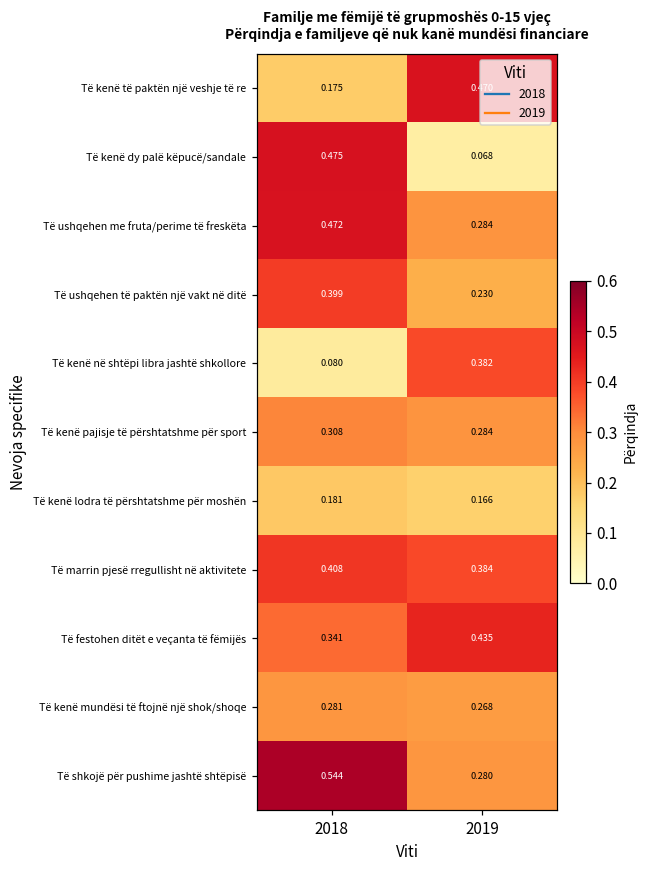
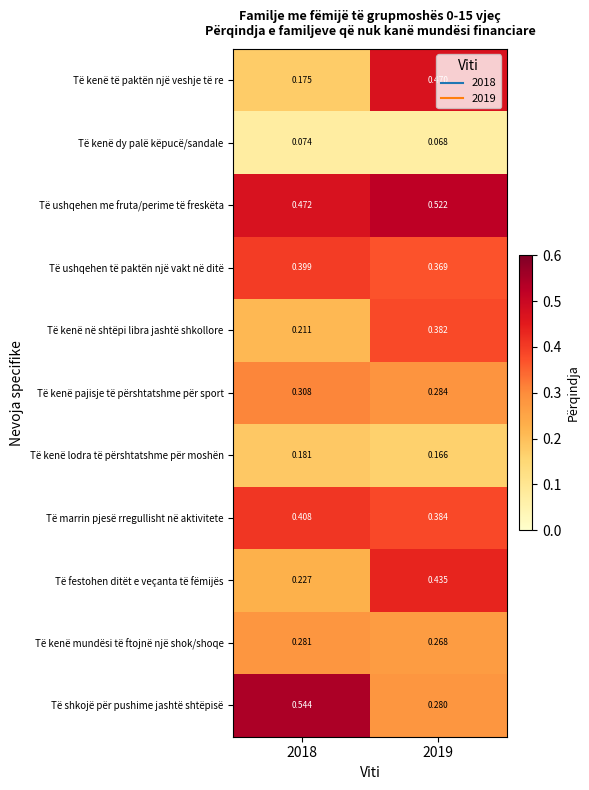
Të kenë dy palë këpucë/sandale, 2018: 0.475 -> 0.074
Të ushqehen me fruta/perime të freskëta, 2019: 0.284 -> 0.522
Të ushqehen të paktën një vakt në ditë, 2019: 0.230 -> 0.369
Të kenë në shtëpi libra jashtë shkollore, 2018: 0.080 -> 0.211
Të festohen ditët e veçanta të fëmijës, 2018: 0.341 -> 0.227
